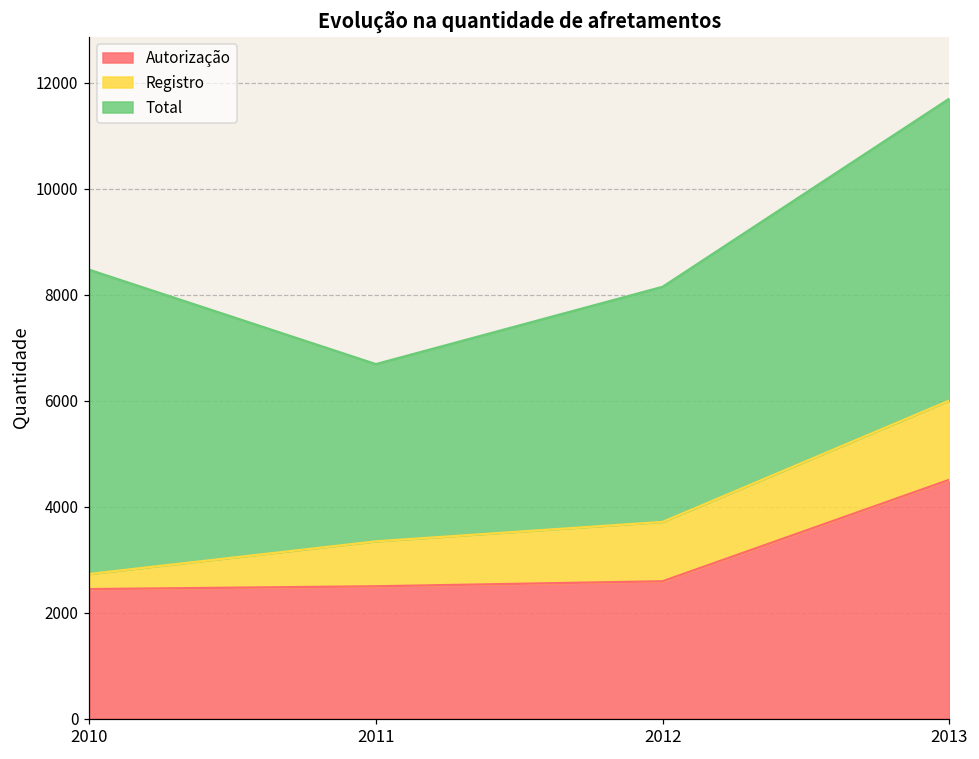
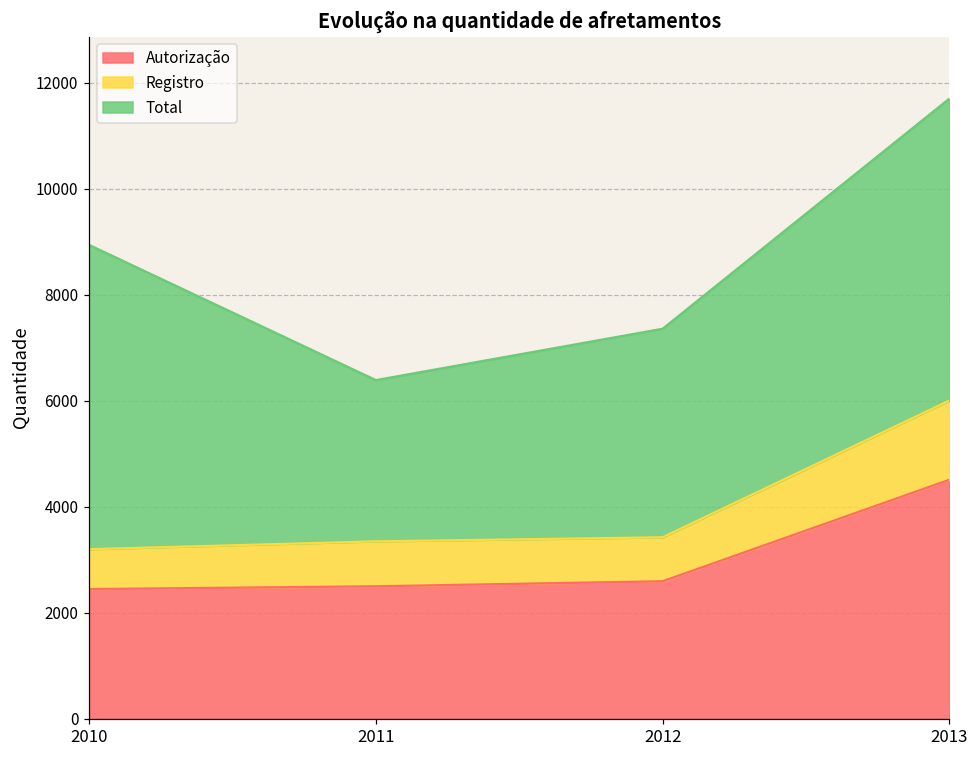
Registro, 2010: 300 -> 800
Total, 2011: 3300 -> 3000
Registro, 2012: 1100 -> 800
Total, 2012: 4400 -> 3900
